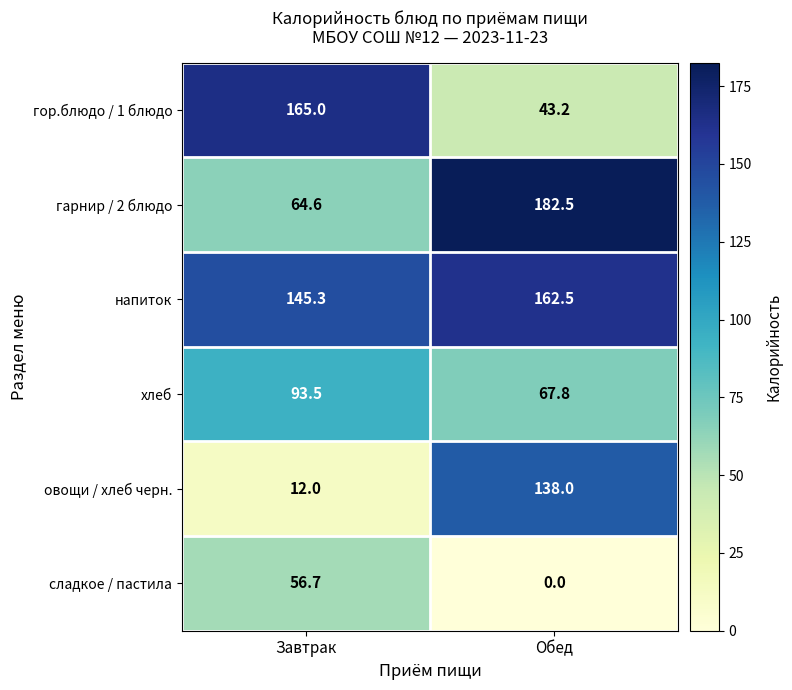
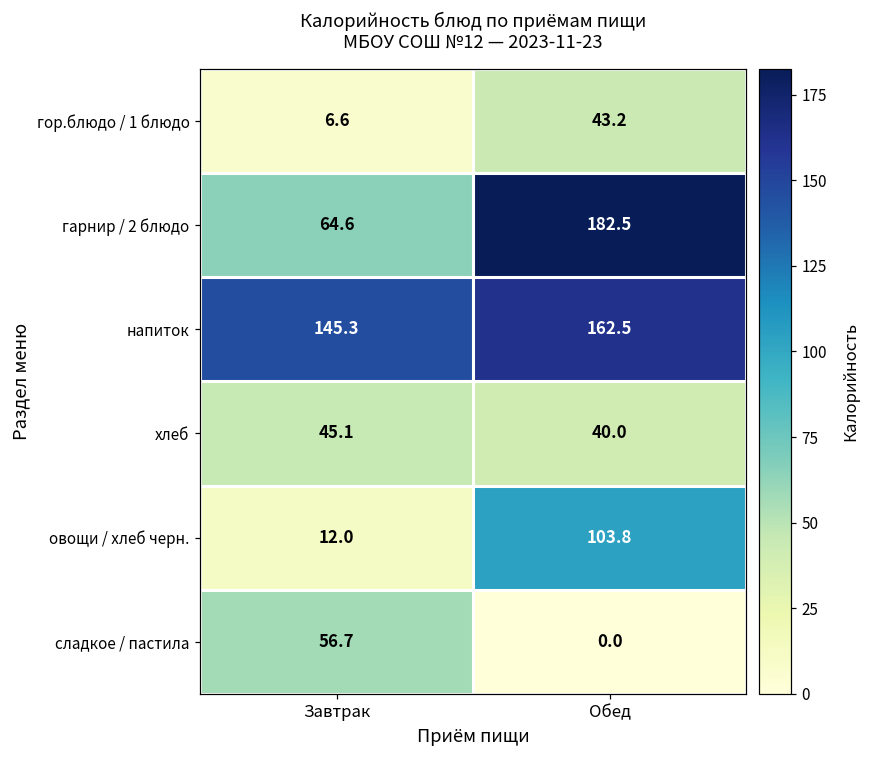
гор.блюдо / 1 блюдо, Завтрак: 165.0 -> 6.6
хлеб, Завтрак: 93.5 -> 45.1
хлеб, Обед: 67.8 -> 40.0
овощи / хлеб черн., Обед: 138.0 -> 103.8
